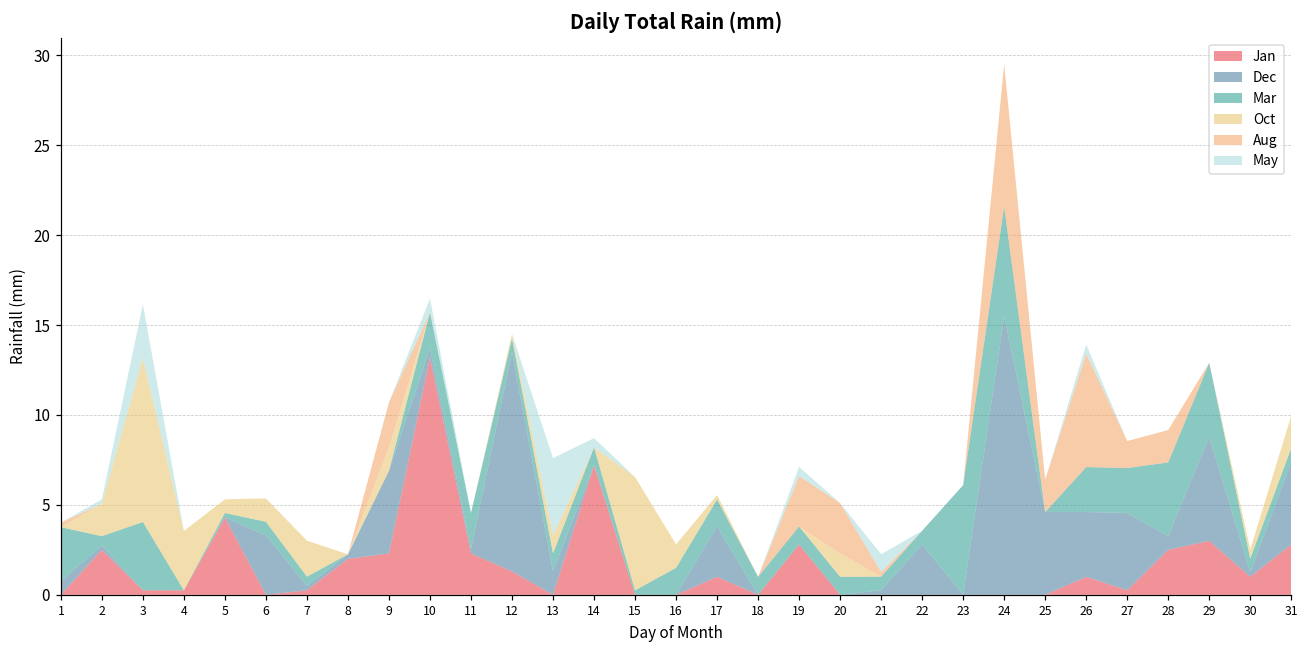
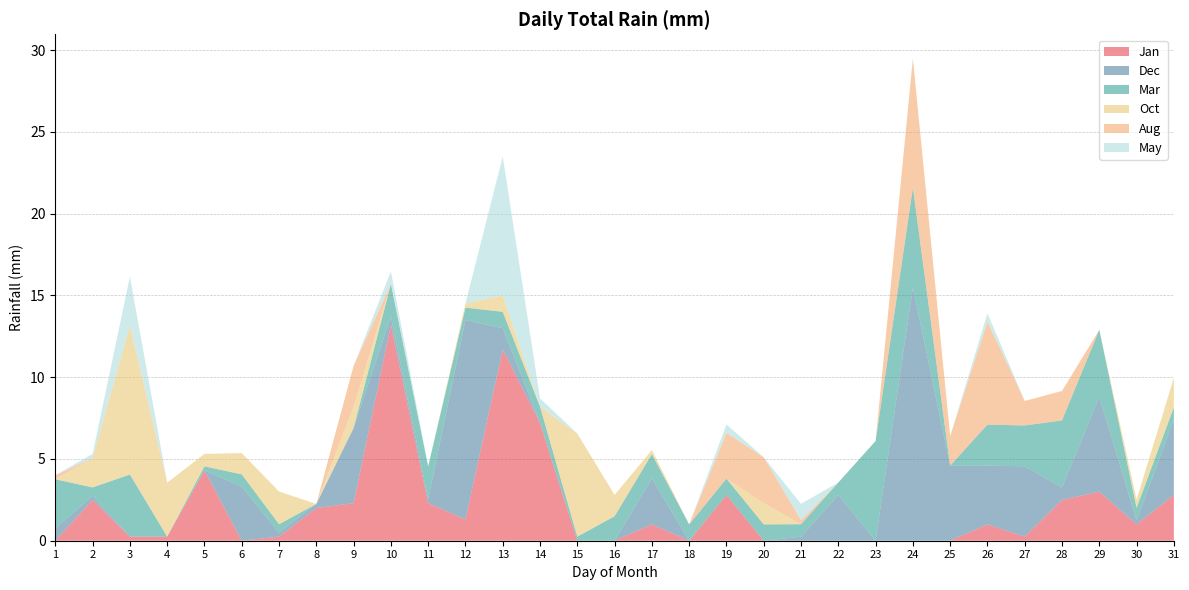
Jan, 13: 0.0 -> 11.7
May, 13: 4.3 -> 8.5
